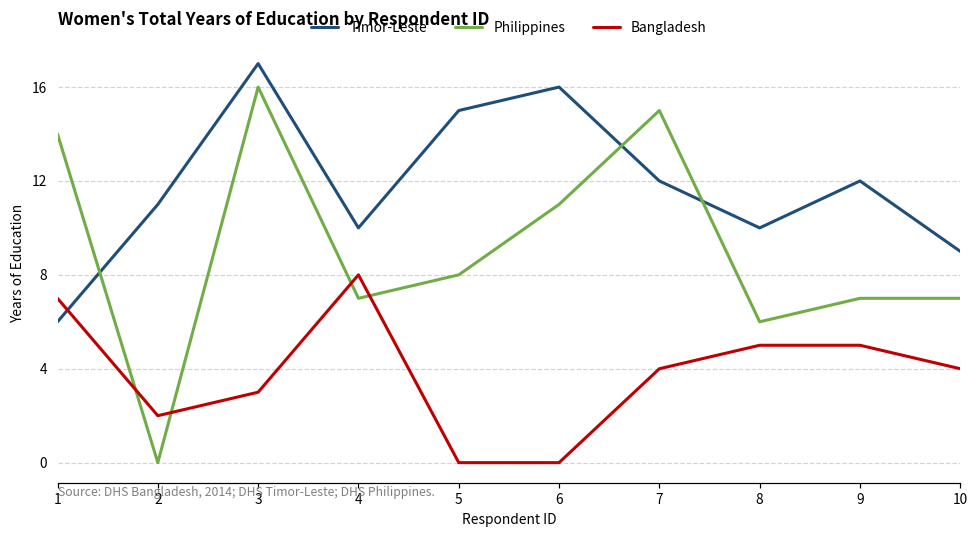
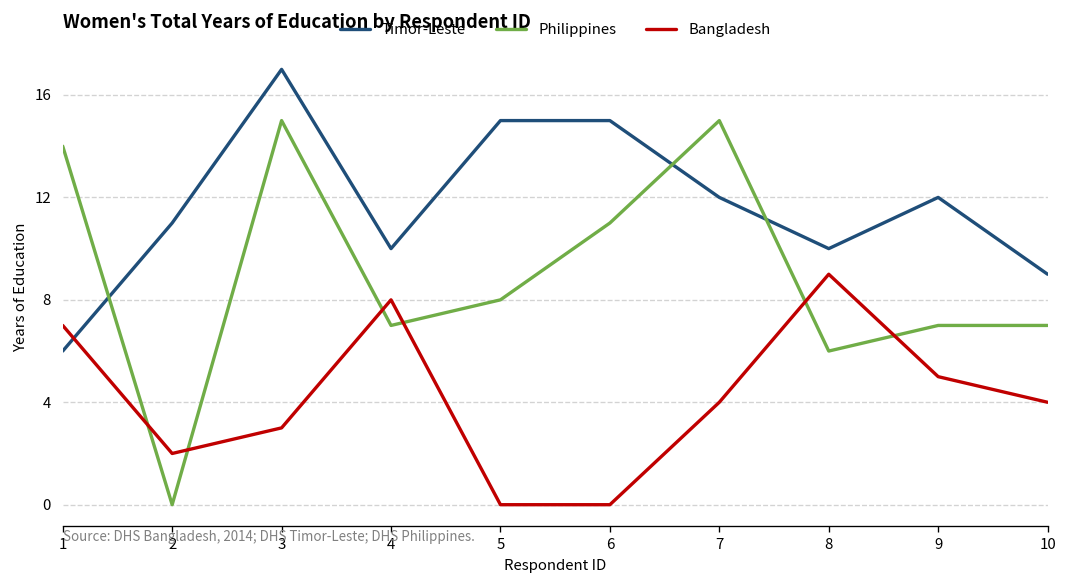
Philippines, 3: 16 -> 15
Timor-Leste, 6: 16 -> 15
Bangladesh, 8: 5 -> 9
